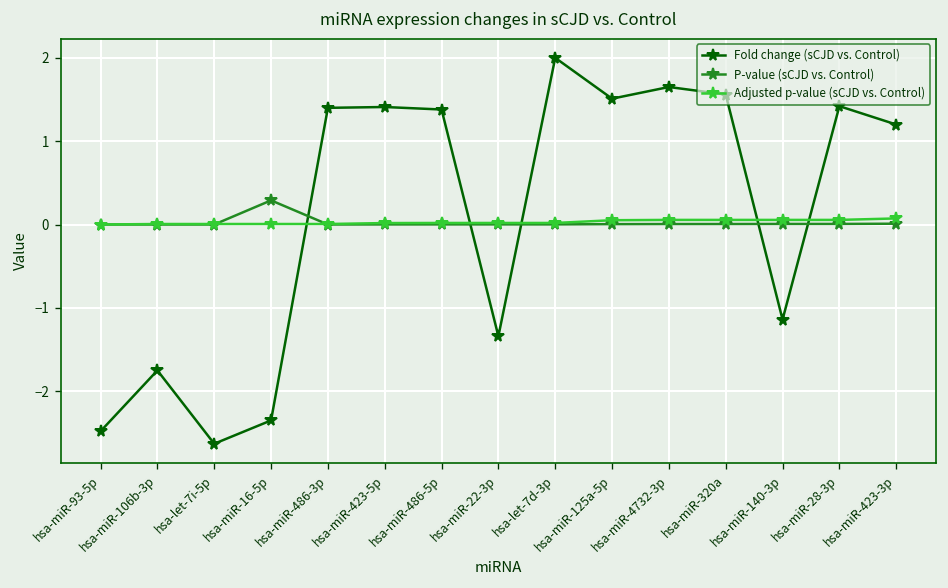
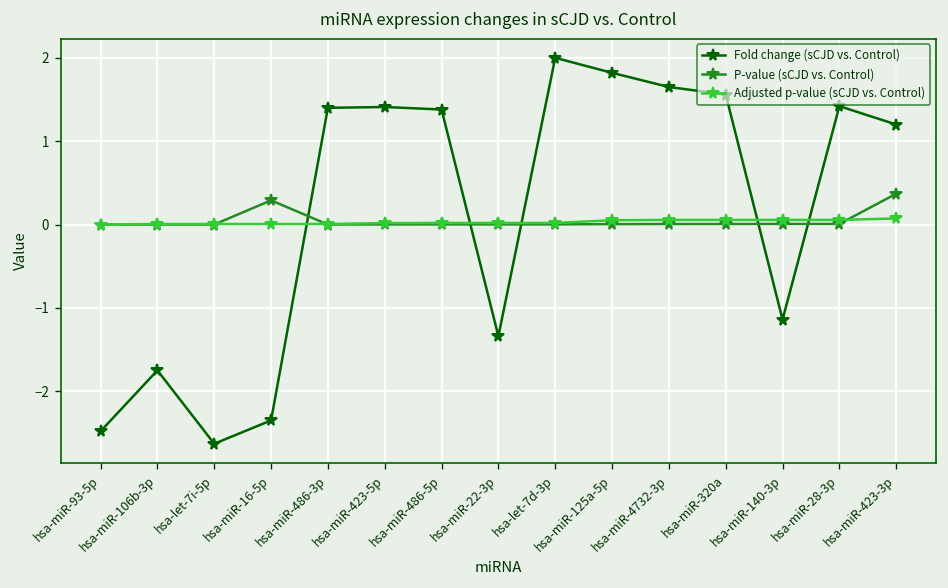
Fold change (sCJD vs. Control), hsa-miR-125a-5p: 1.5 -> 1.8
P-value (sCJD vs. Control), hsa-miR-423-3p: 0.0 -> 0.4
